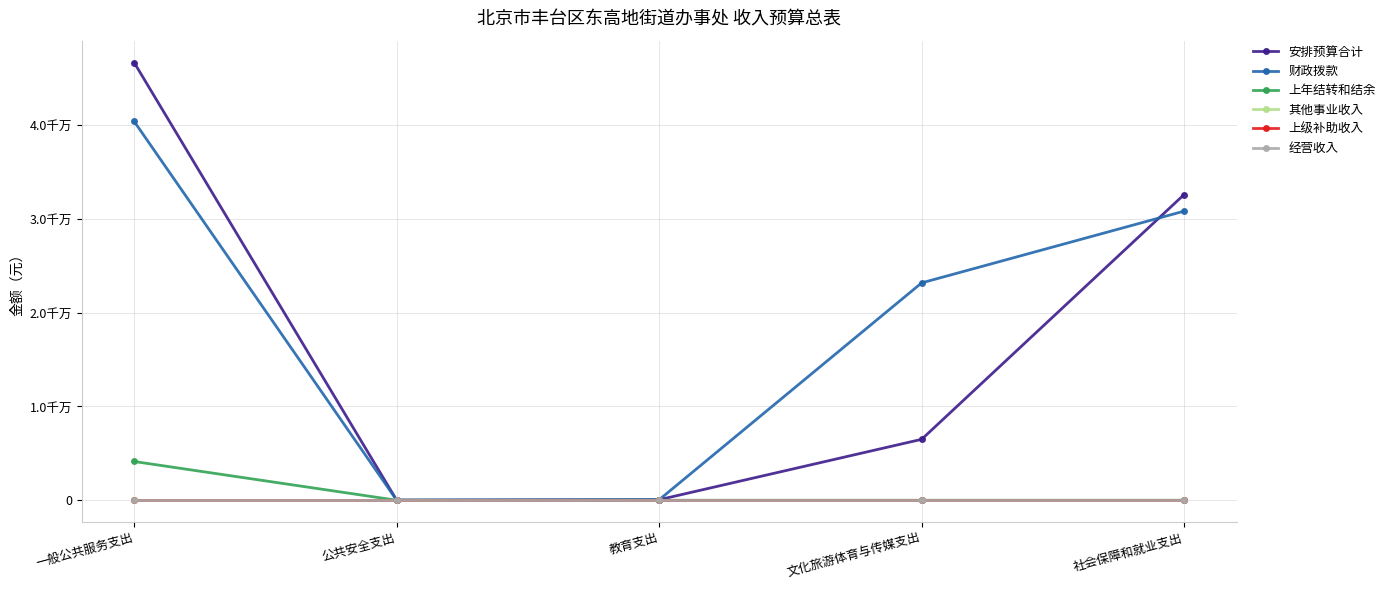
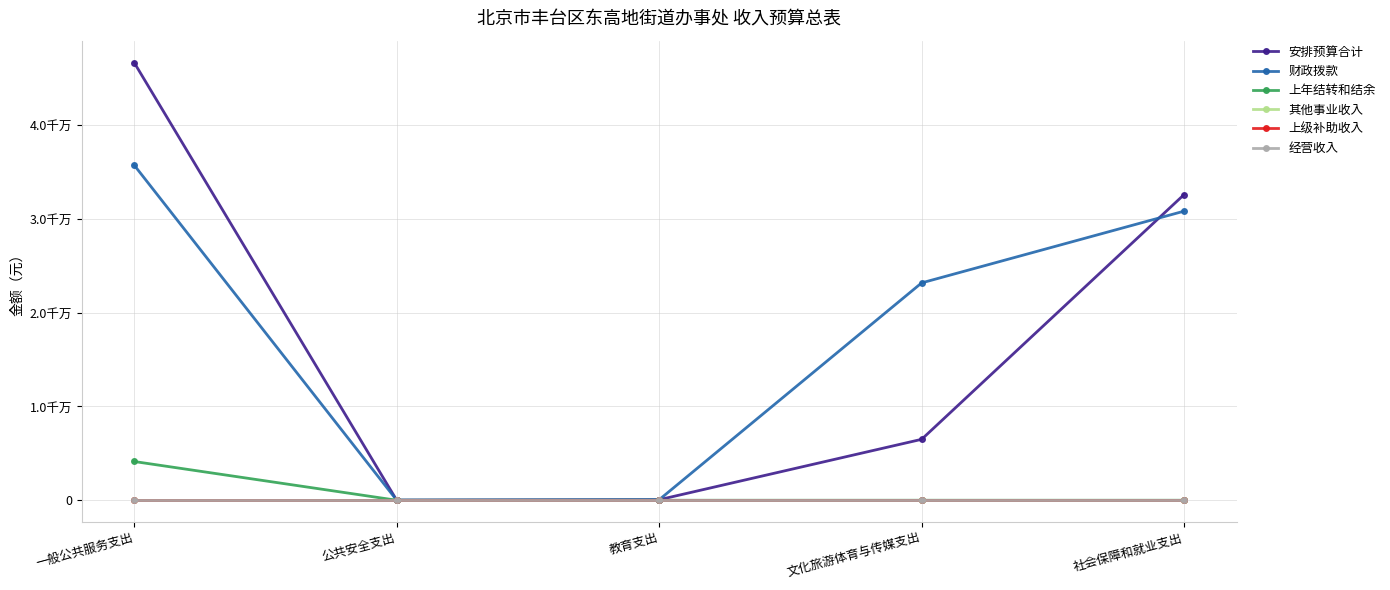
财政拨款, 一般公共服务支出: 4.0千万 -> 3.6千万
